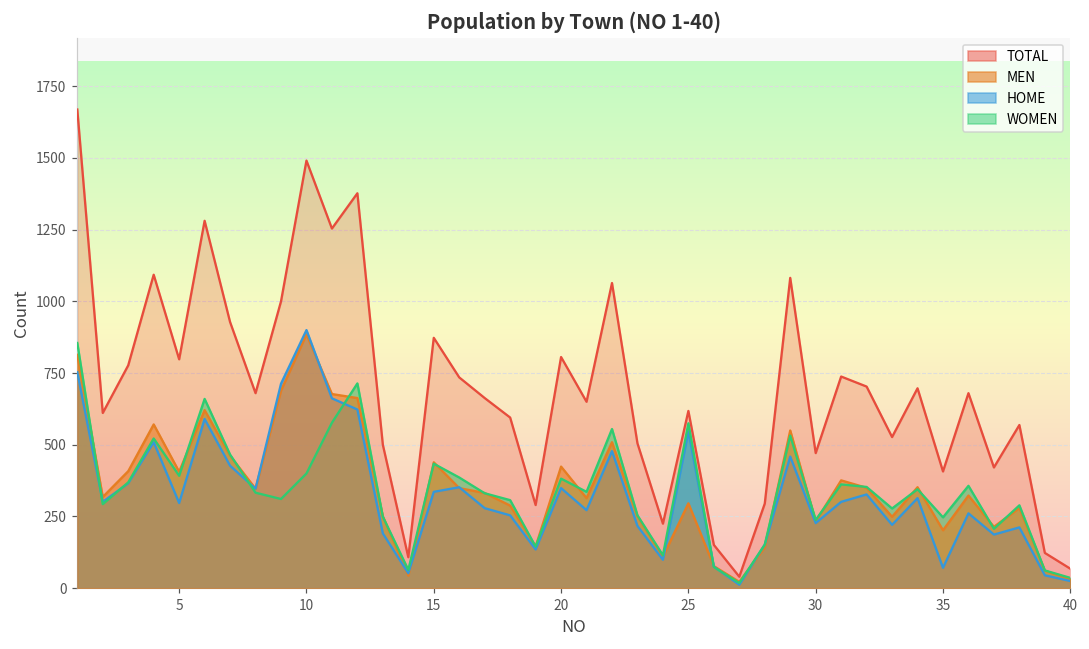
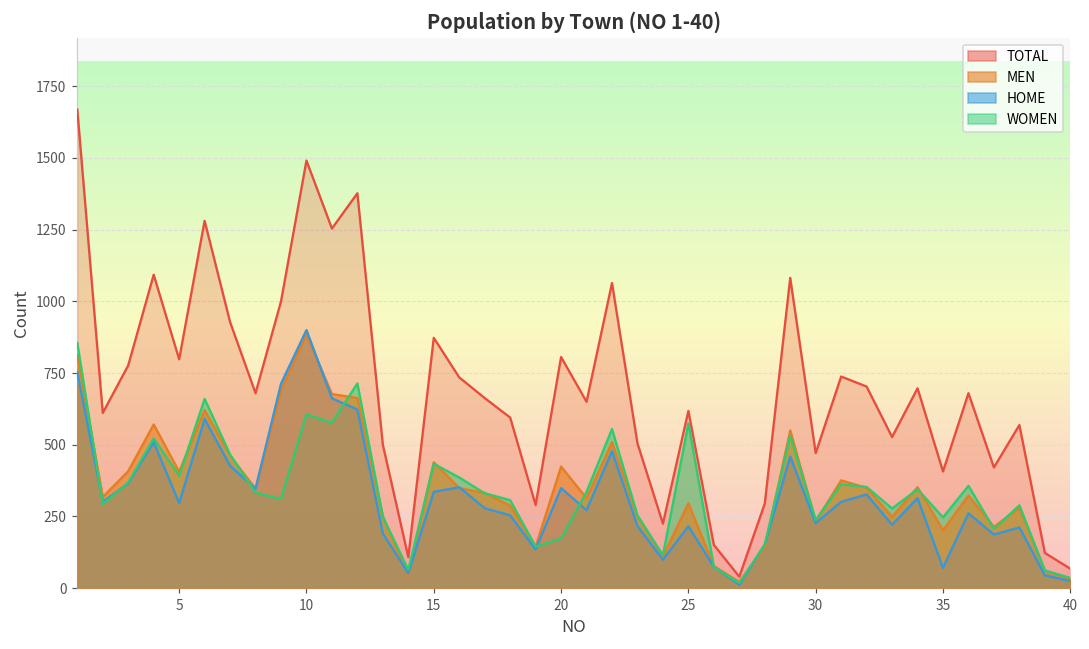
WOMEN, 10: 400 -> 610
WOMEN, 20: 380 -> 170
HOME, 25: 550 -> 220
